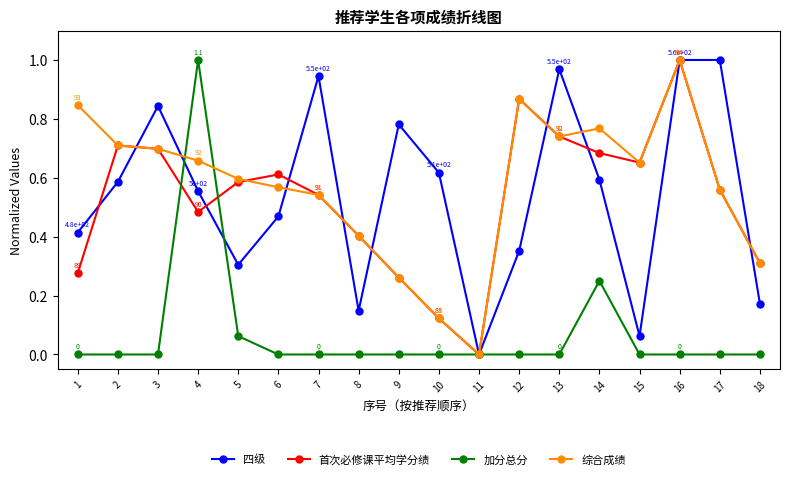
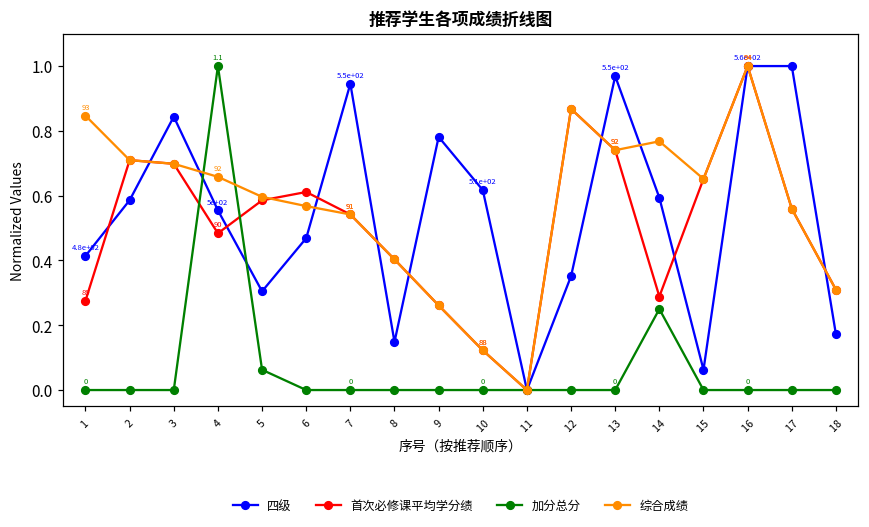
首次必修课平均学分绩, 14: 0.68 -> 0.29
